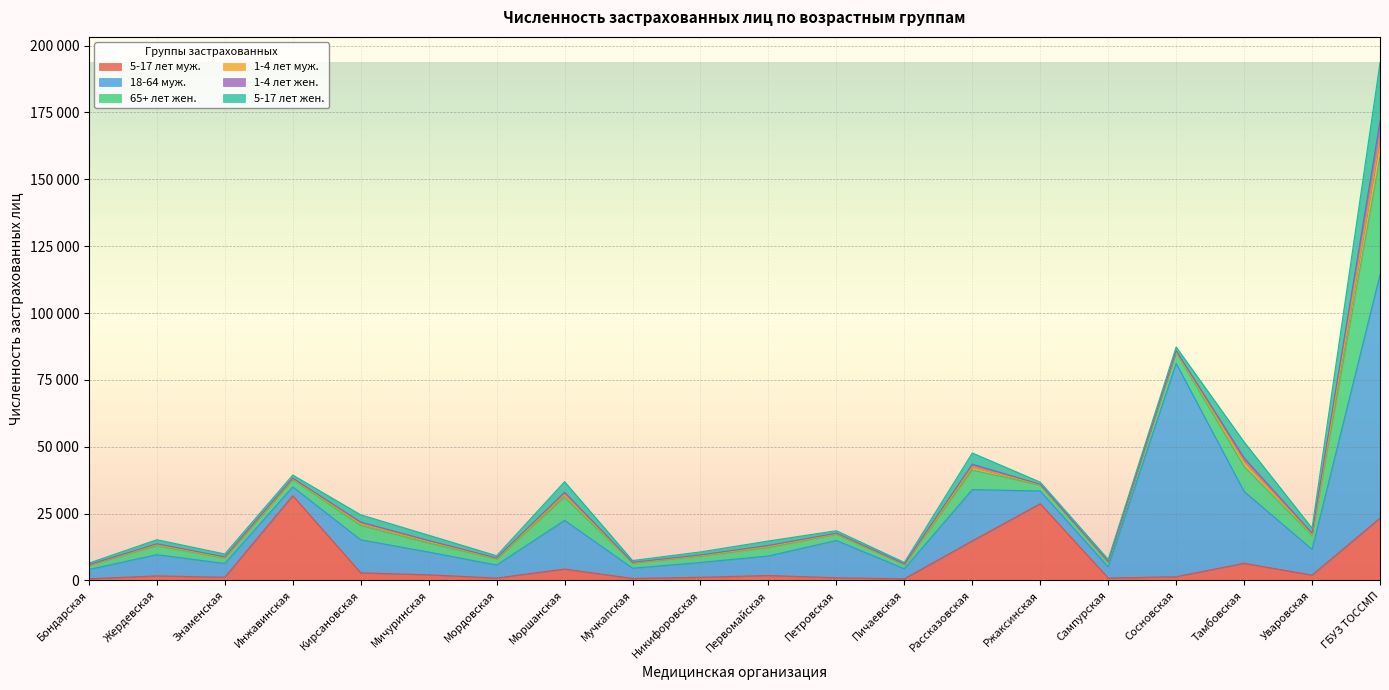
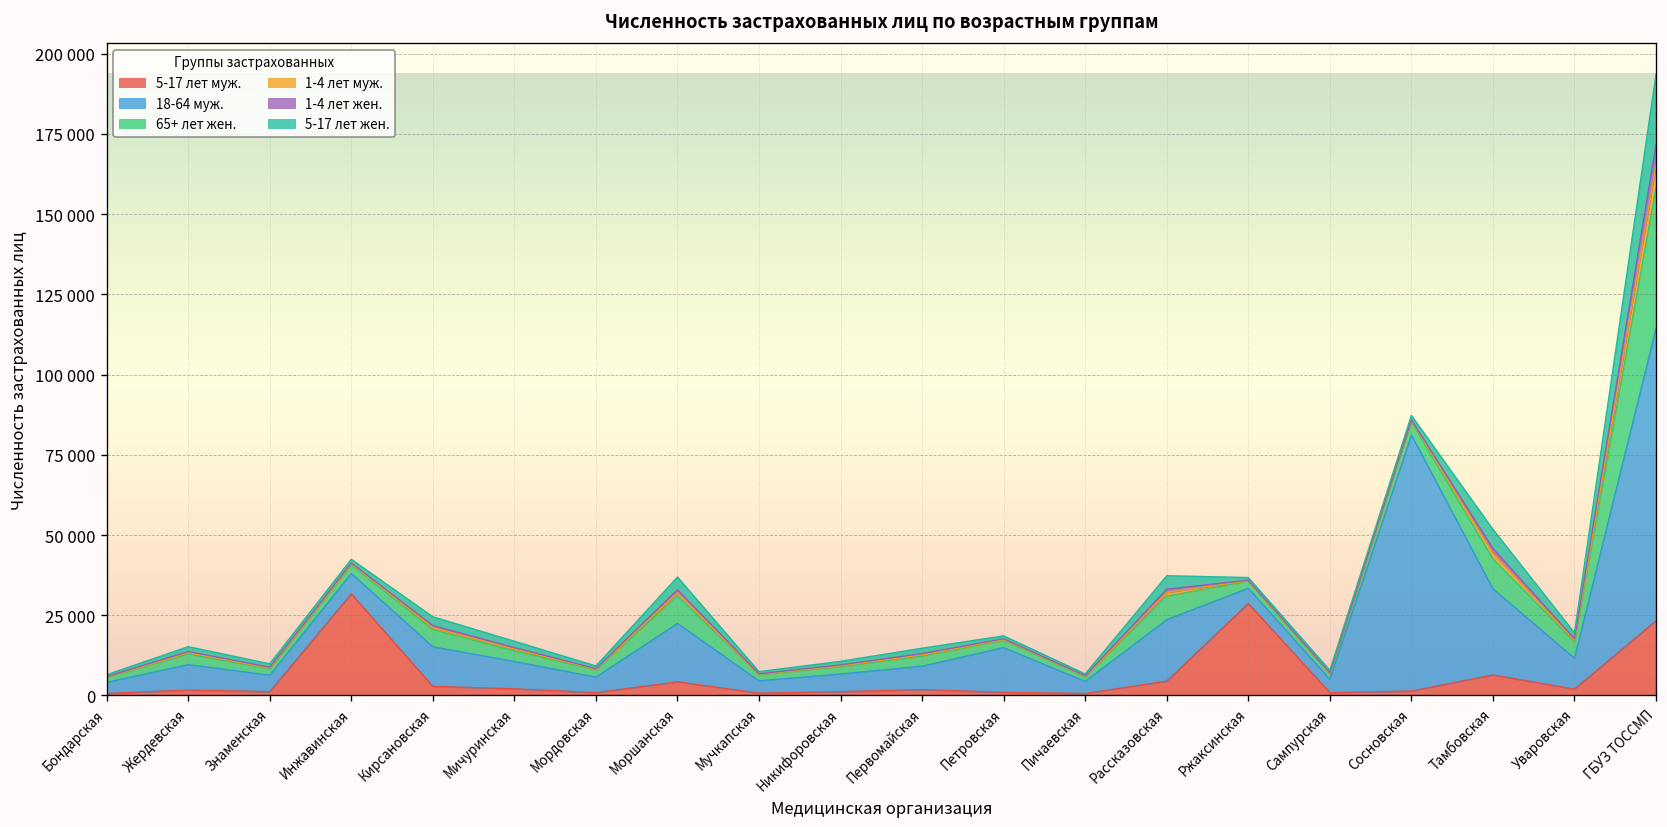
18-64 муж., Инжавинская: 3000 -> 6000
5-17 лет муж., Рассказовская: 15000 -> 4000
